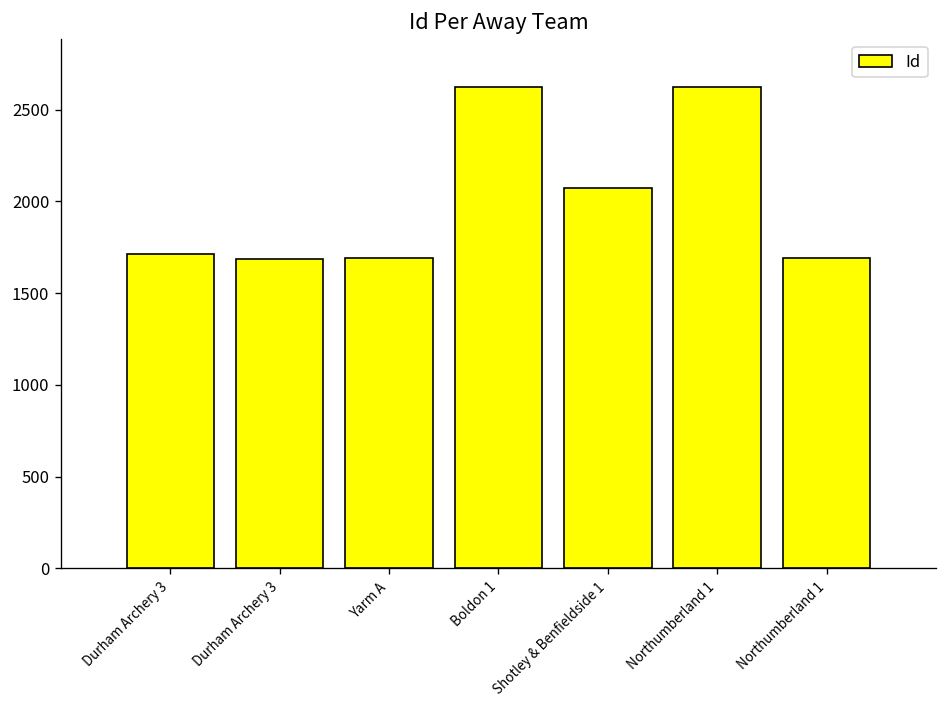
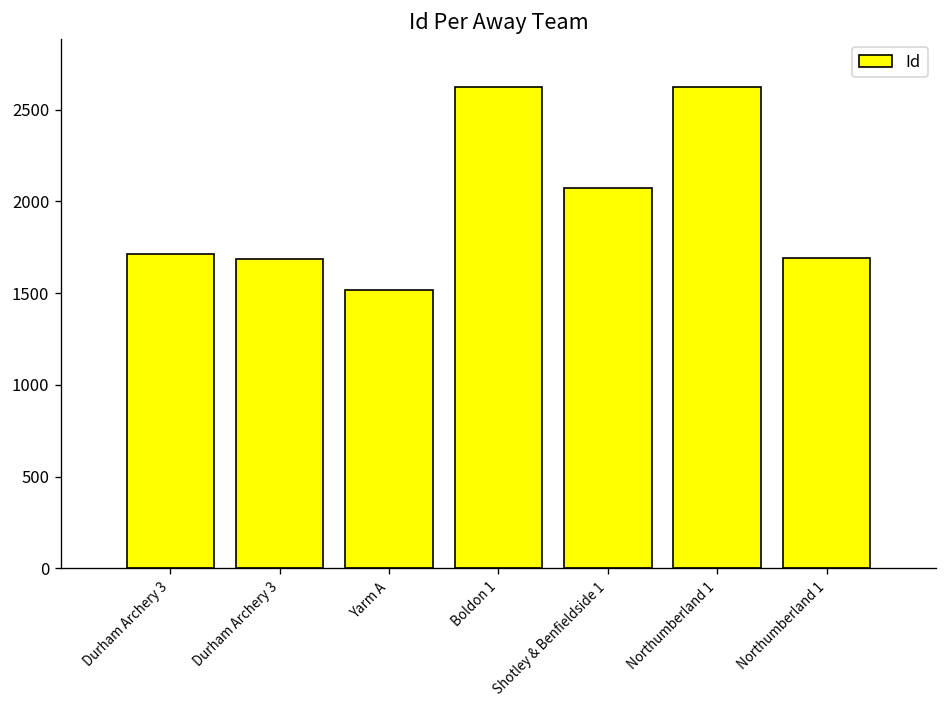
Yarm A: 1690 -> 1520
